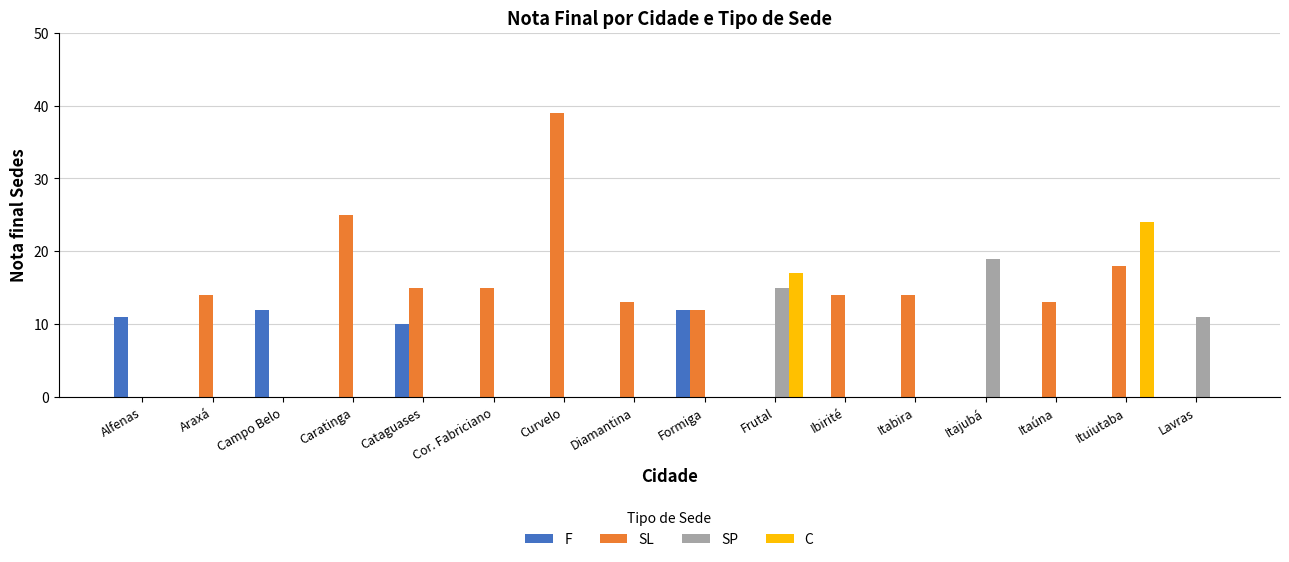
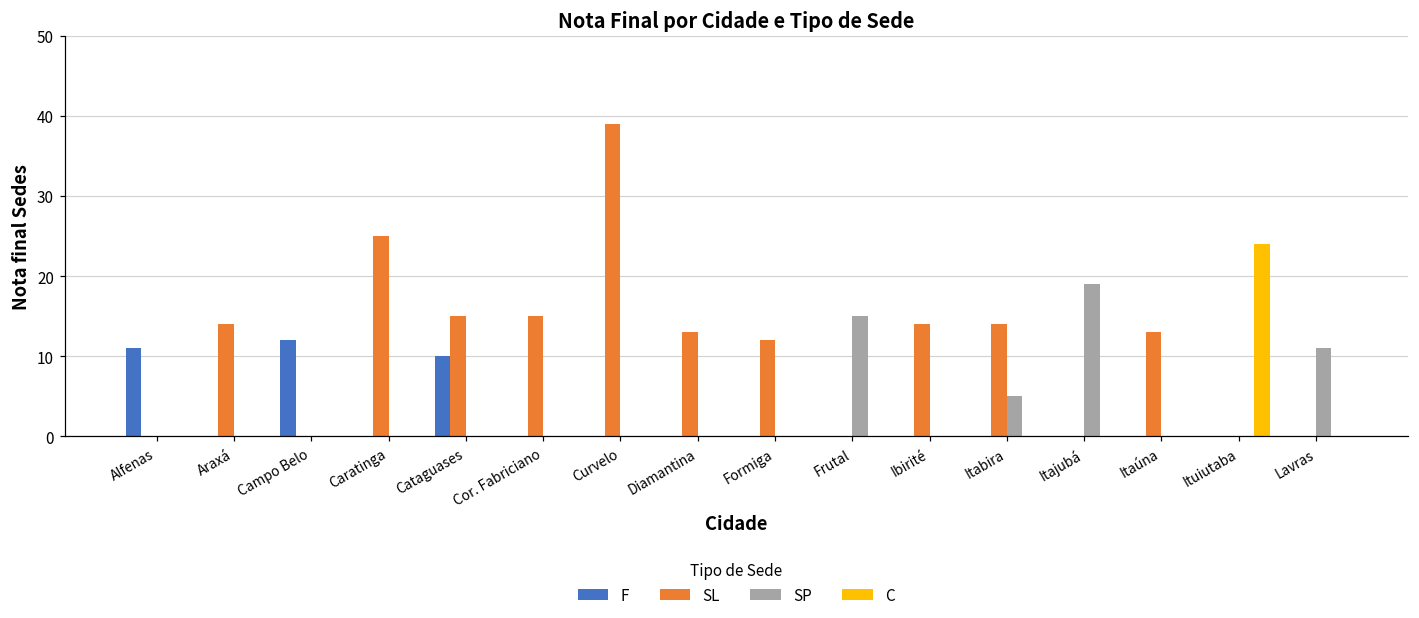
F, Formiga: 12 -> 0
C, Frutal: 17 -> 0
SP, Itabira: 0 -> 5
SL, Ituiutaba: 18 -> 0
